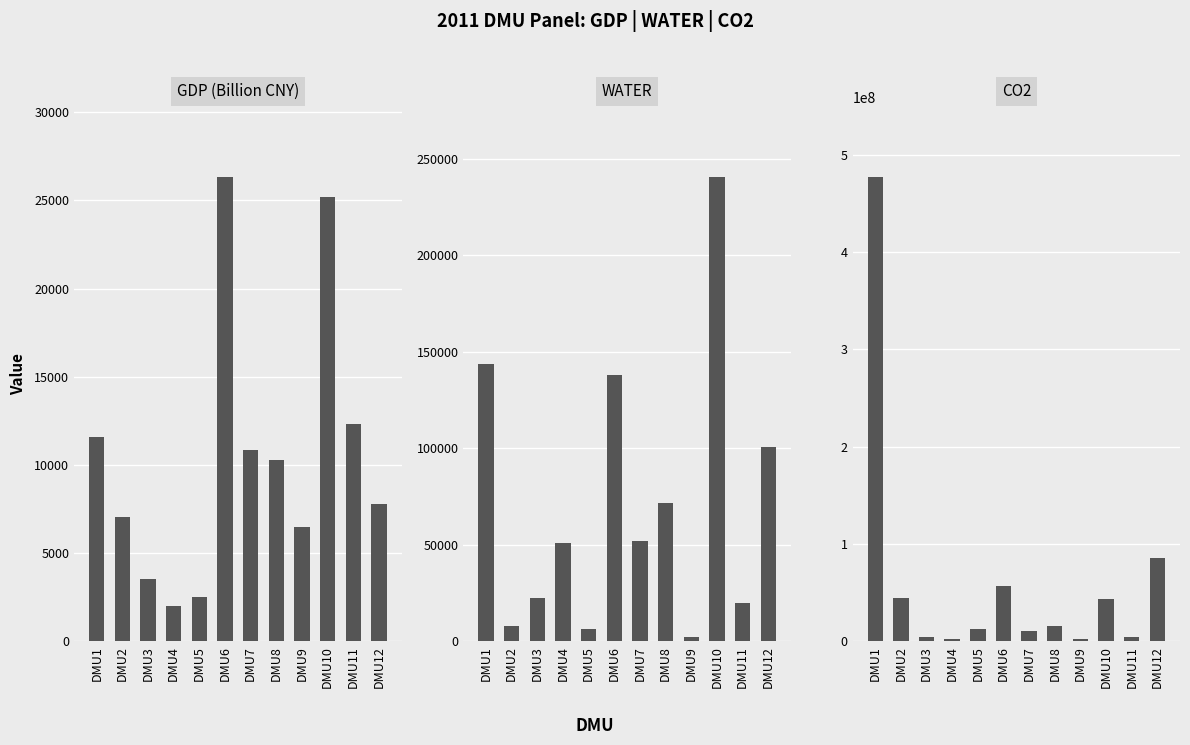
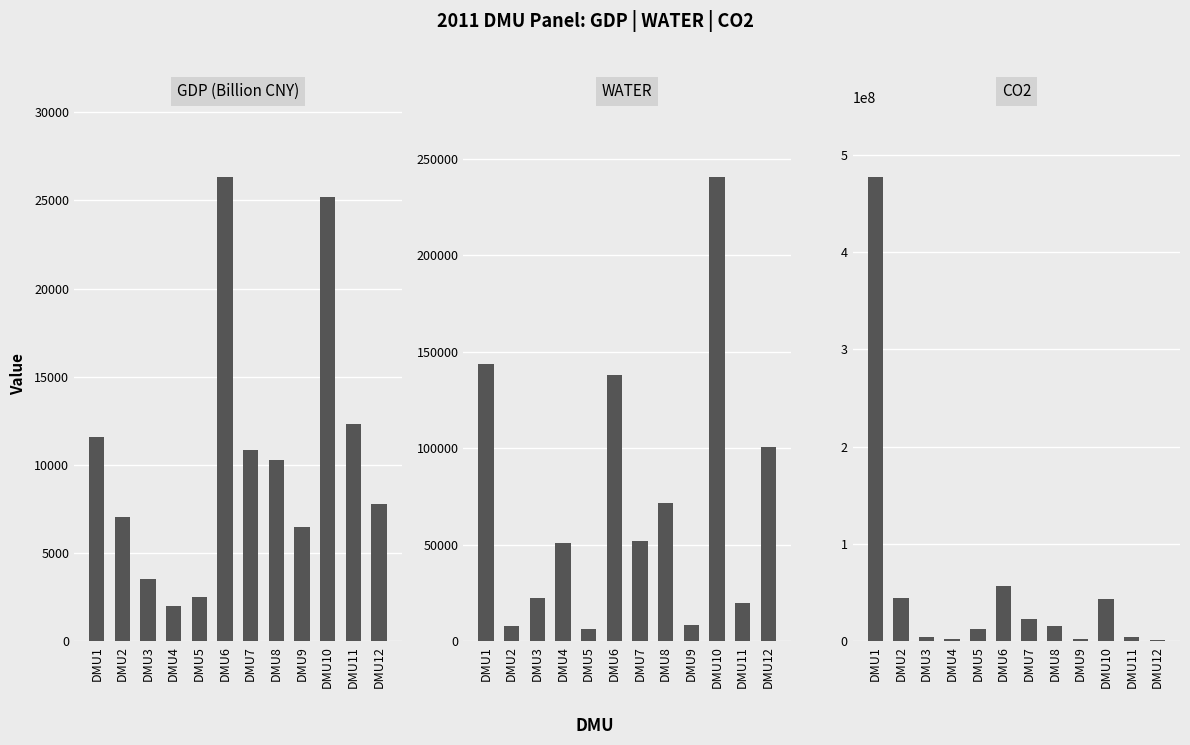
WATER, DMU9: 2000 -> 9000
CO2, DMU7: 10000000 -> 20000000
CO2, DMU12: 90000000 -> 0
